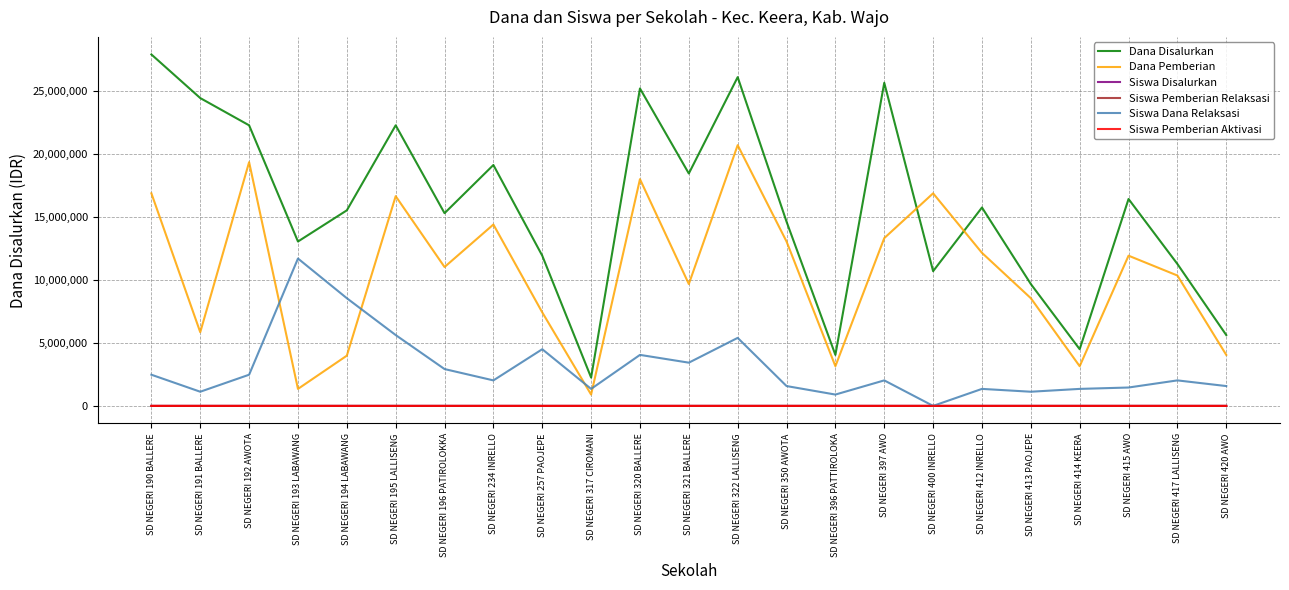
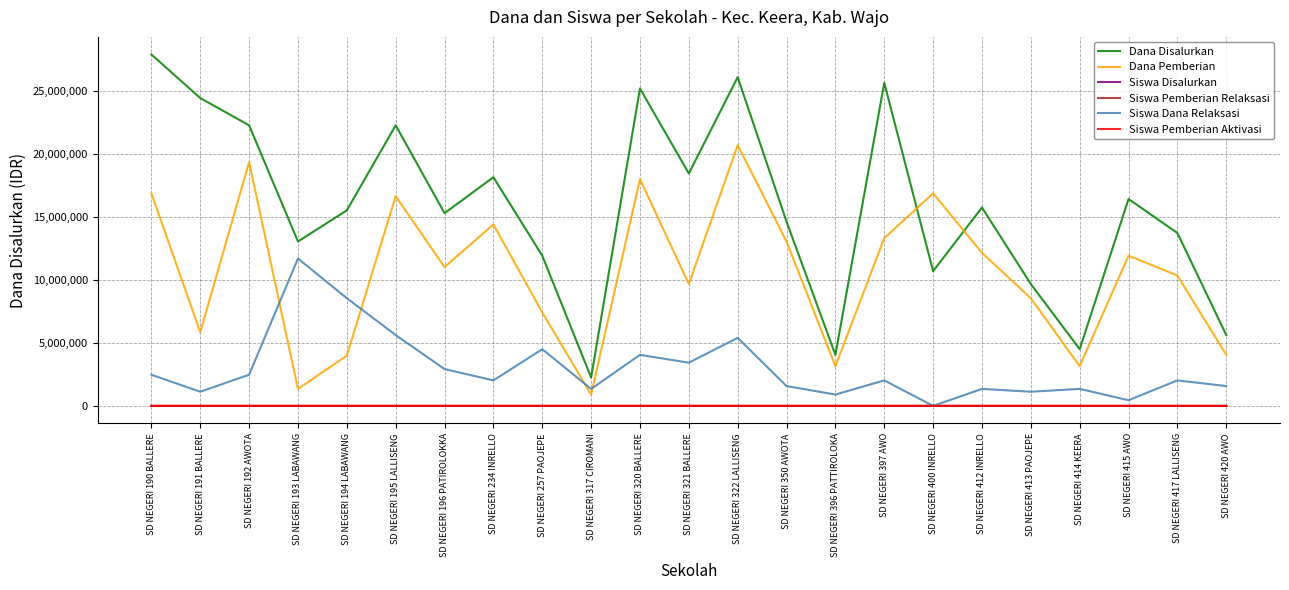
Dana Disalurkan, SD NEGERI 234 INRELLO: 19,100,000 -> 18,200,000
Siswa Dana Relaksasi, SD NEGERI 415 AWO: 1,500,000 -> 500,000
Dana Disalurkan, SD NEGERI 417 LALLISENG: 11,300,000 -> 13,700,000
